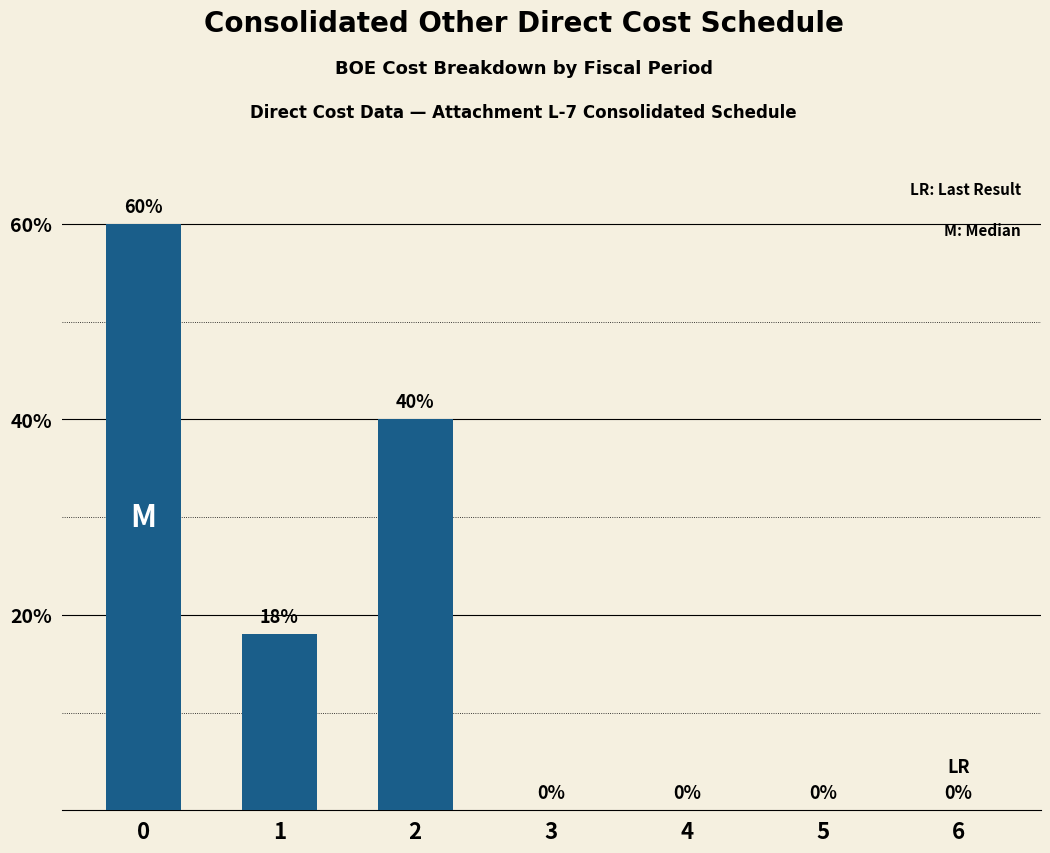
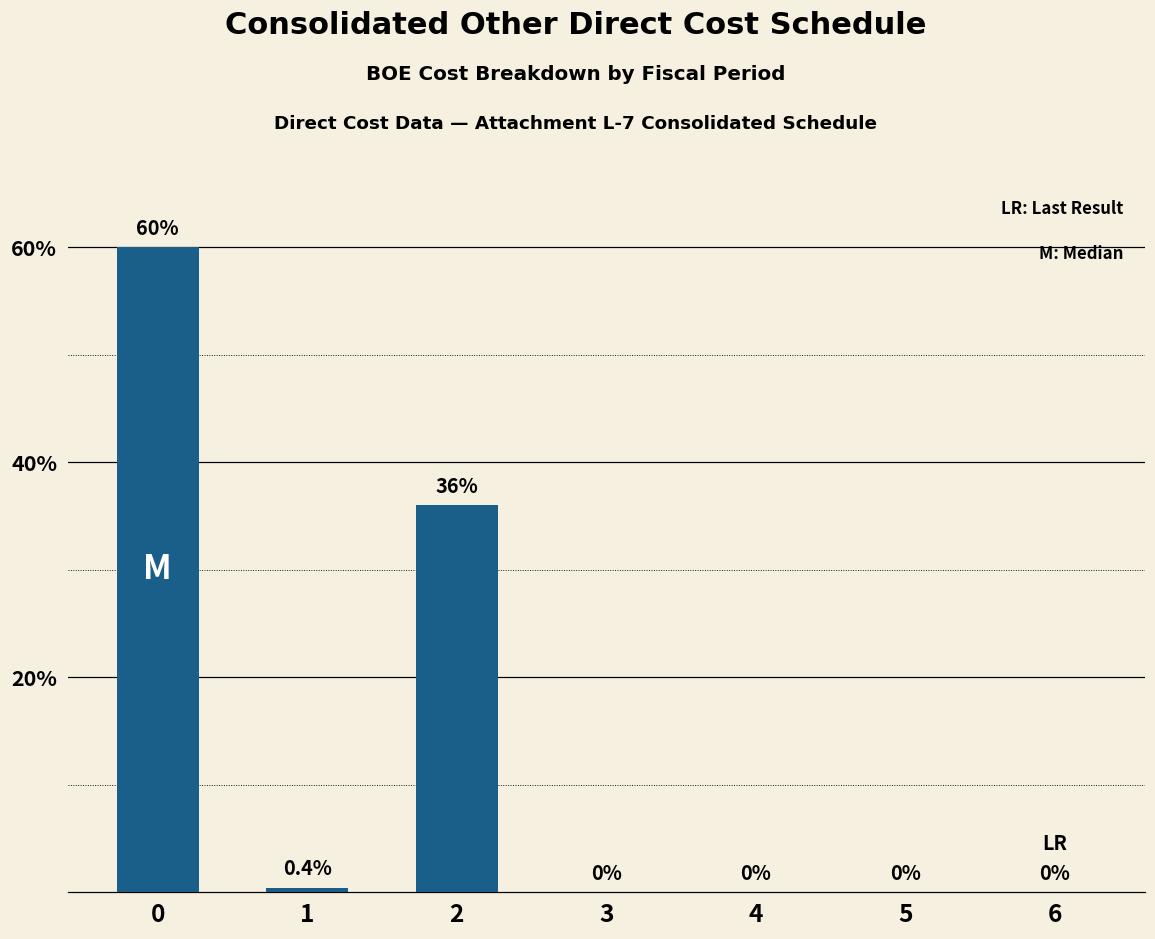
1: 18% -> 0.4%
2: 40% -> 36%
